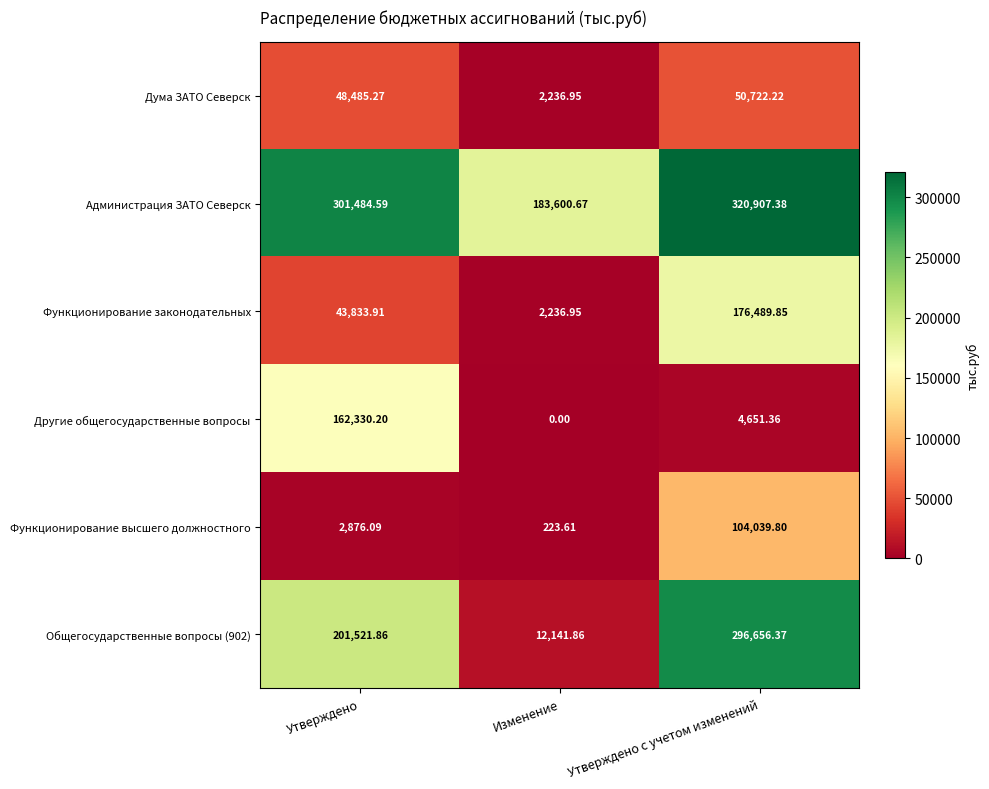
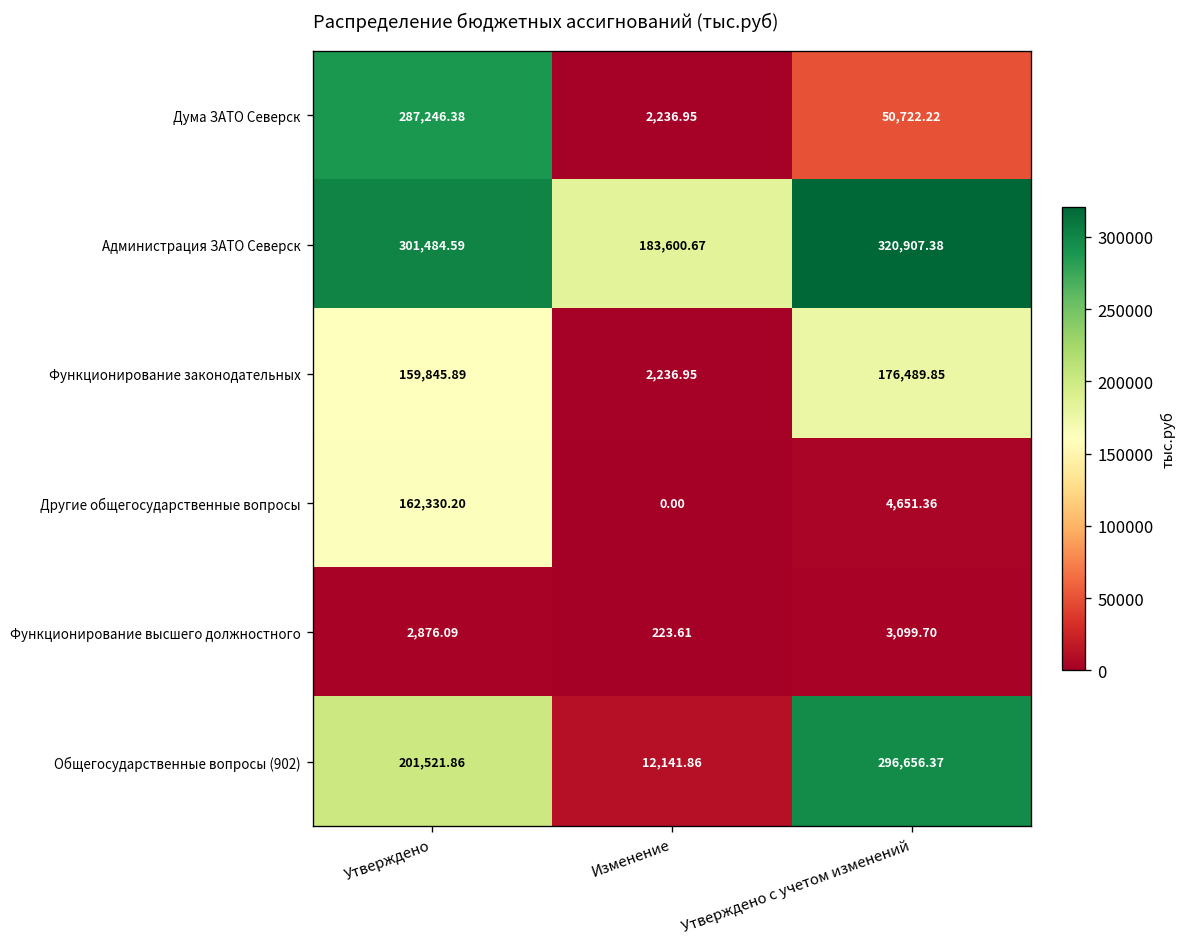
Дума ЗАТО Северск, Утверждено: 48,485.27 -> 287,246.38
Функционирование законодательных, Утверждено: 43,833.91 -> 159,845.89
Функционирование высшего должностного, Утверждено с учетом изменений: 104,039.80 -> 3,099.70
